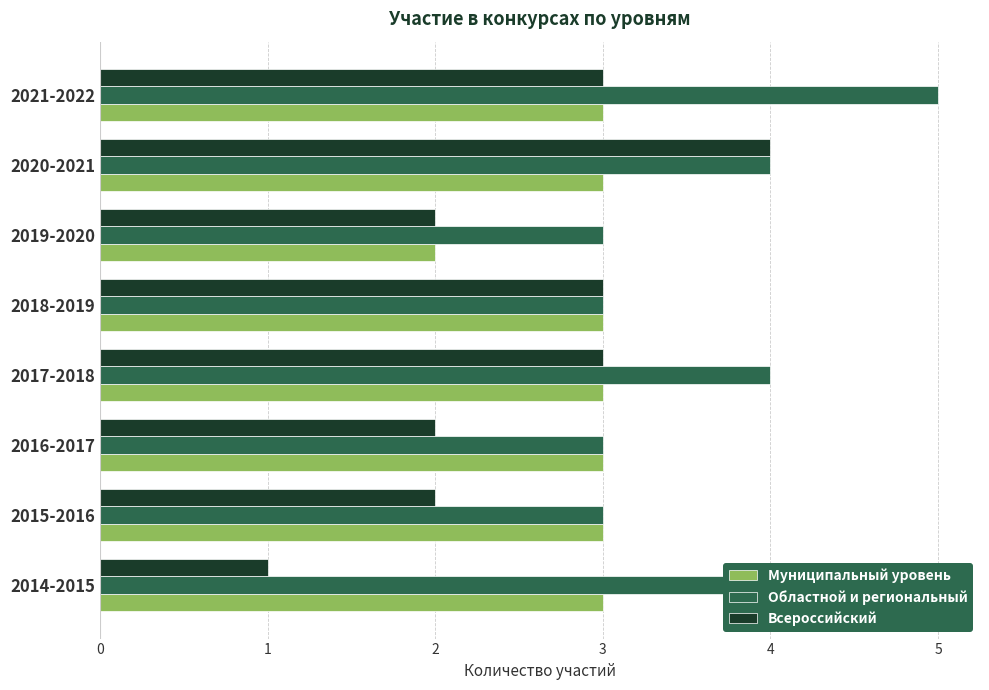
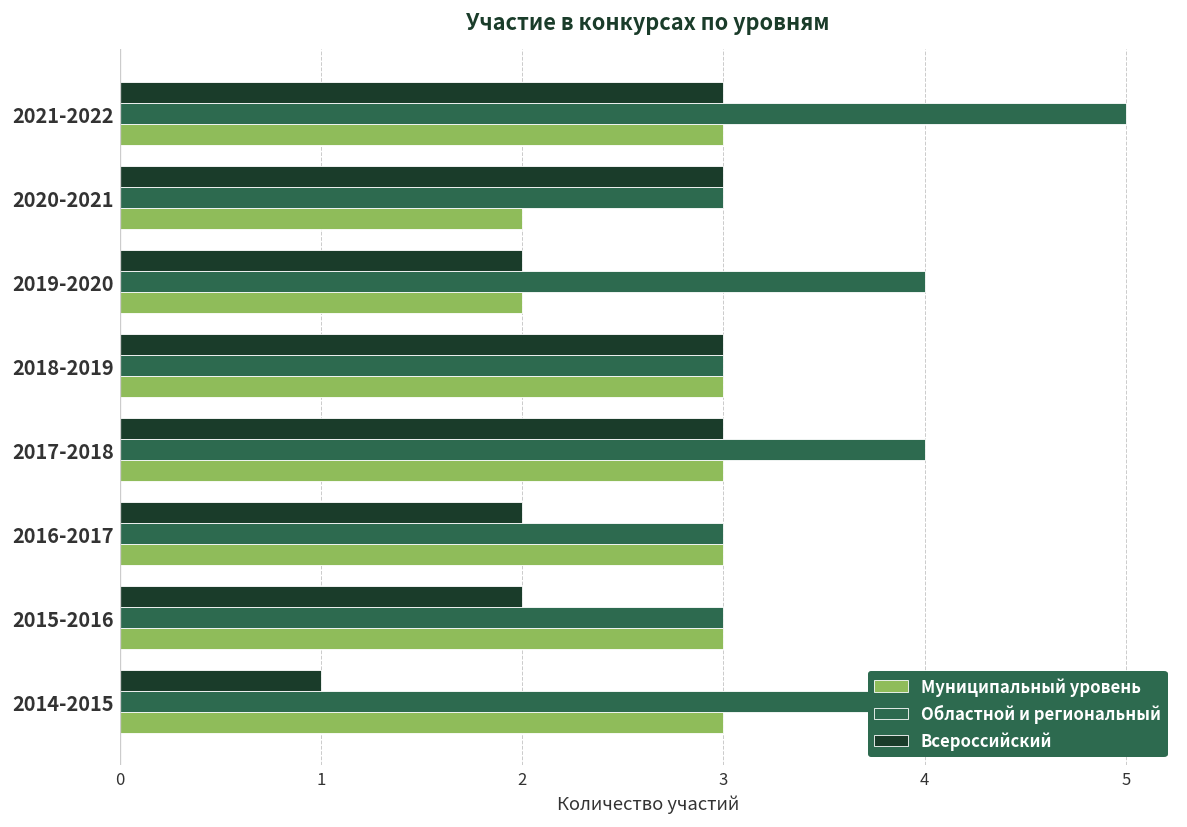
Всероссийский, 2020-2021: 4 -> 3
Областной и региональный, 2020-2021: 4 -> 3
Муниципальный уровень, 2020-2021: 3 -> 2
Областной и региональный, 2019-2020: 3 -> 4
